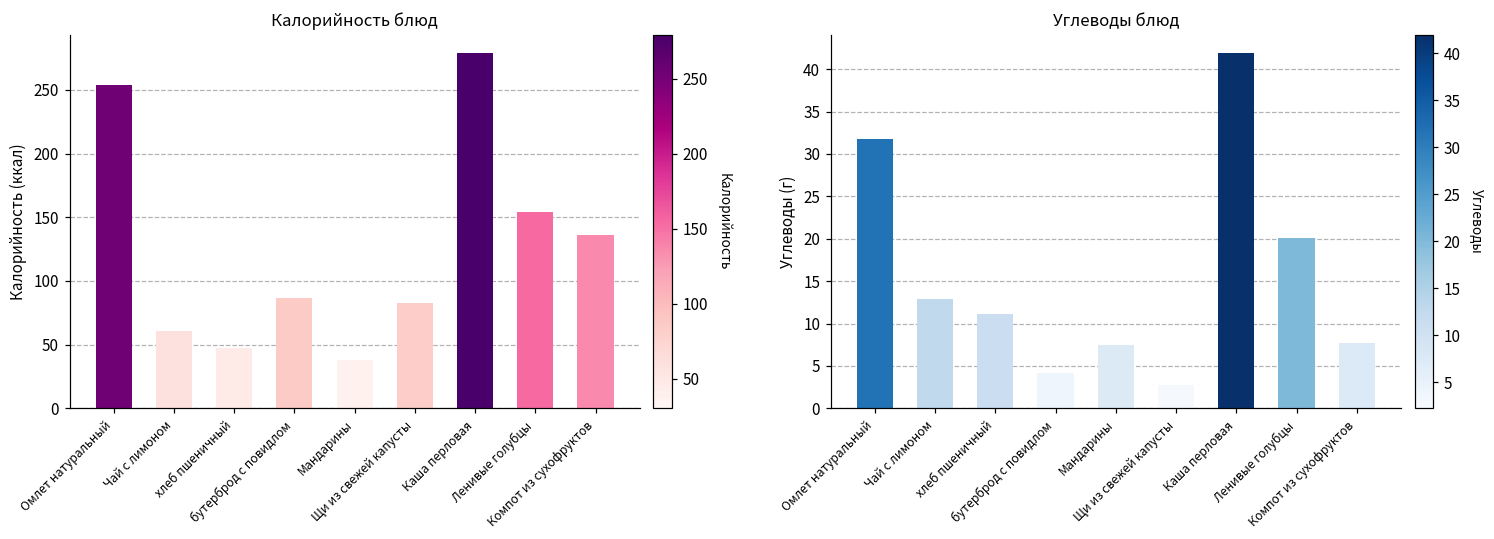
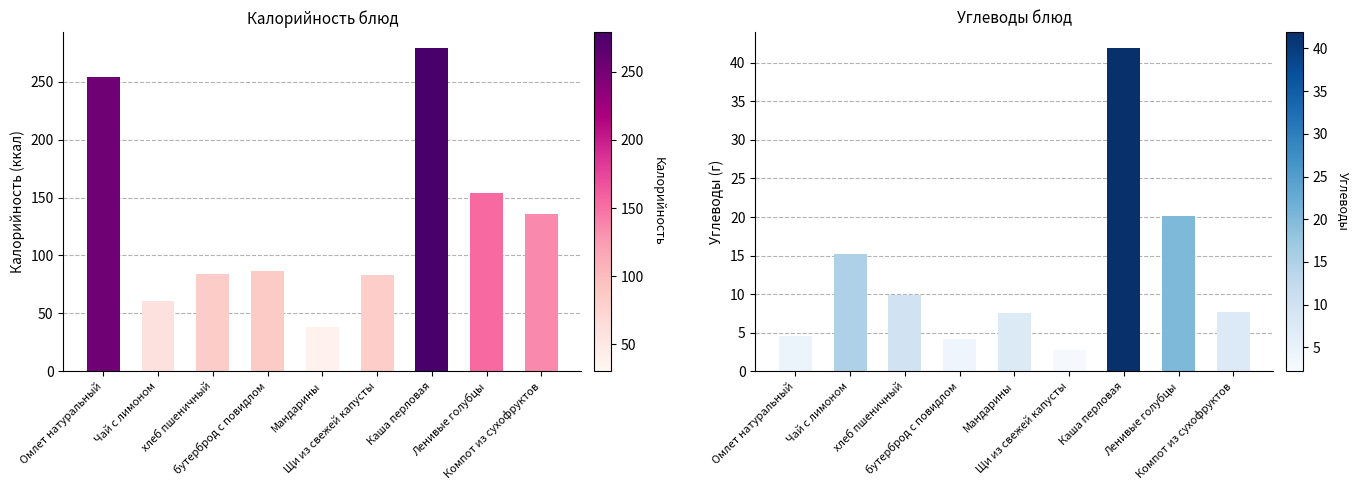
Калорийность блюд, хлеб пшеничный: 47 -> 84
Углеводы блюд, Омлет натуральный: 32 -> 5
Углеводы блюд, Чай с лимоном: 13 -> 15
Углеводы блюд, хлеб пшеничный: 11 -> 10
